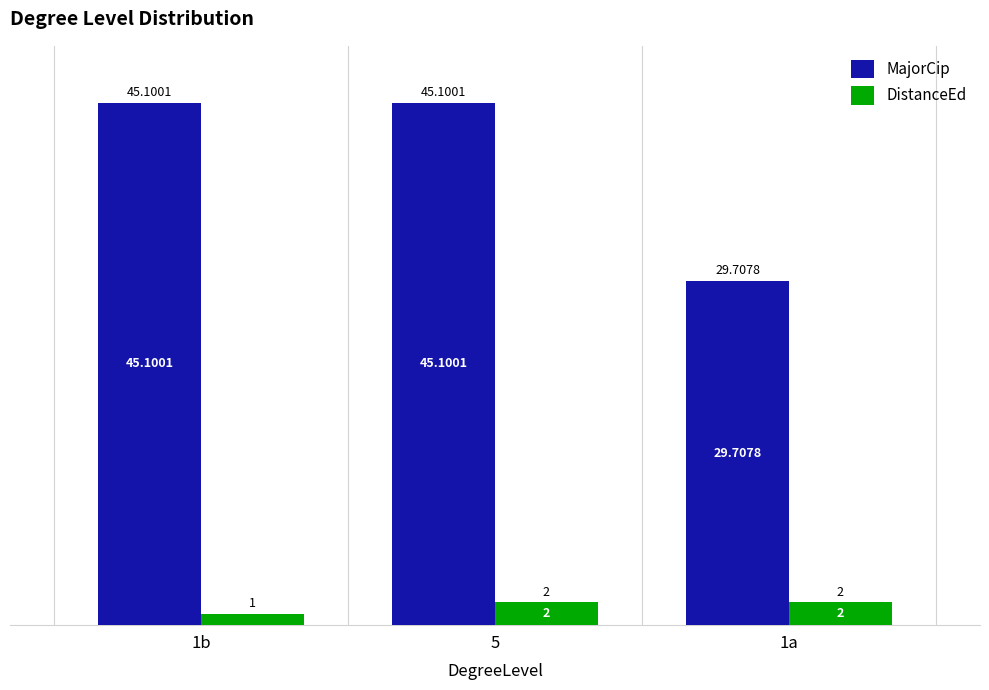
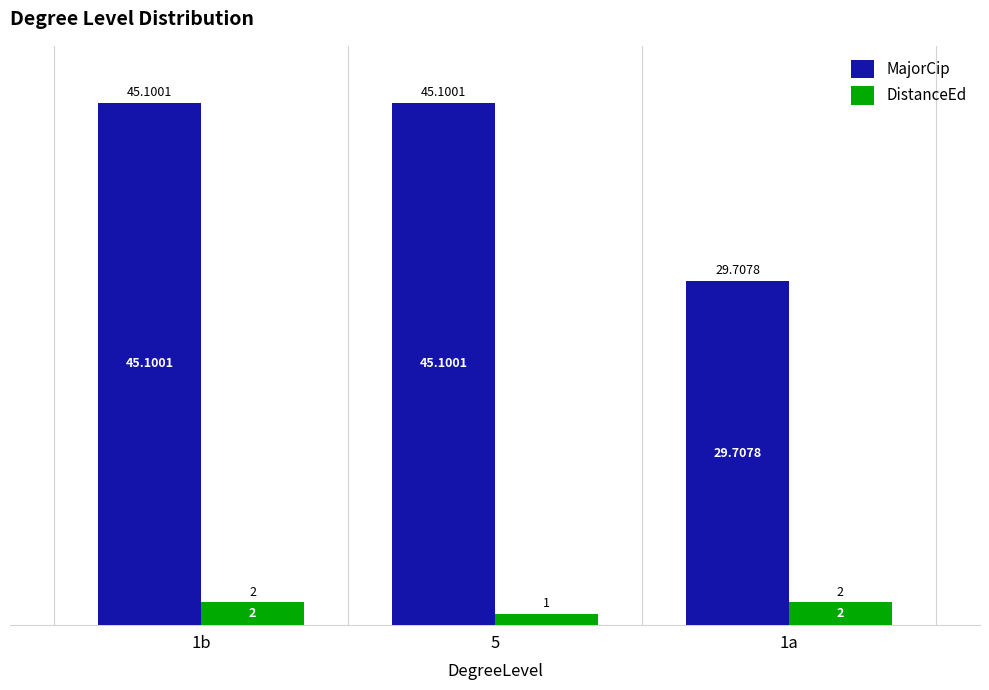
DistanceEd, 1b: 1 -> 2
DistanceEd, 5: 2 -> 1
